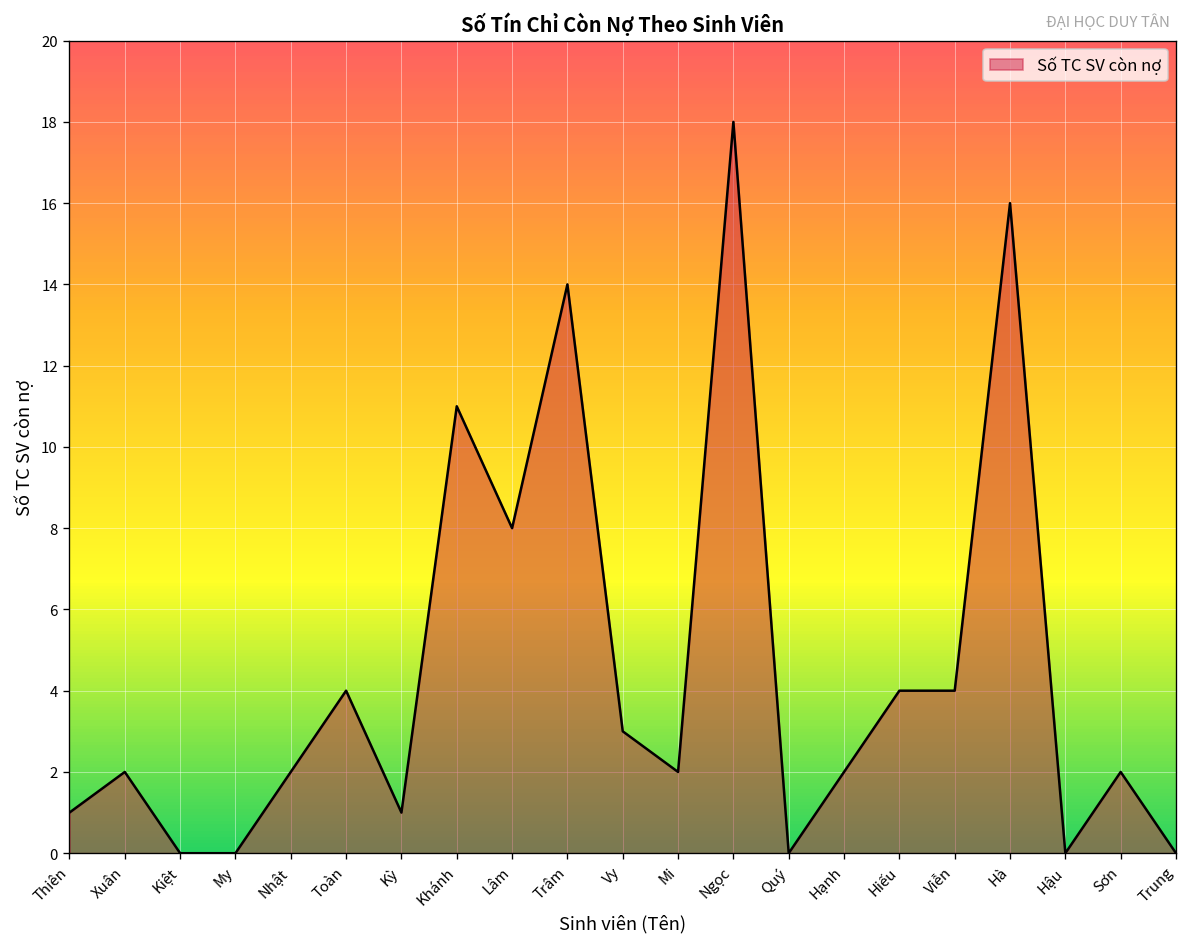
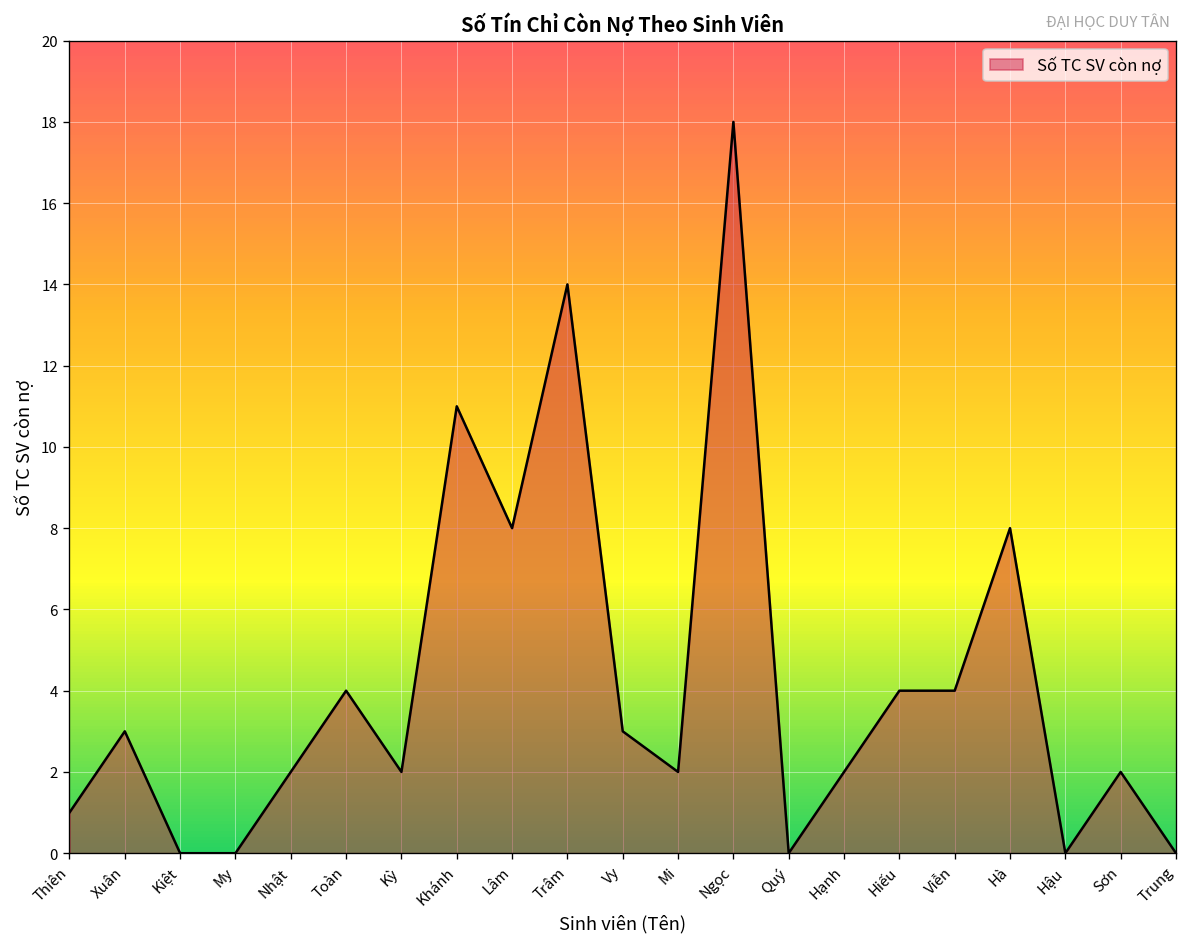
Xuân: 2 -> 3
Kỳ: 1 -> 2
Hà: 16 -> 8
